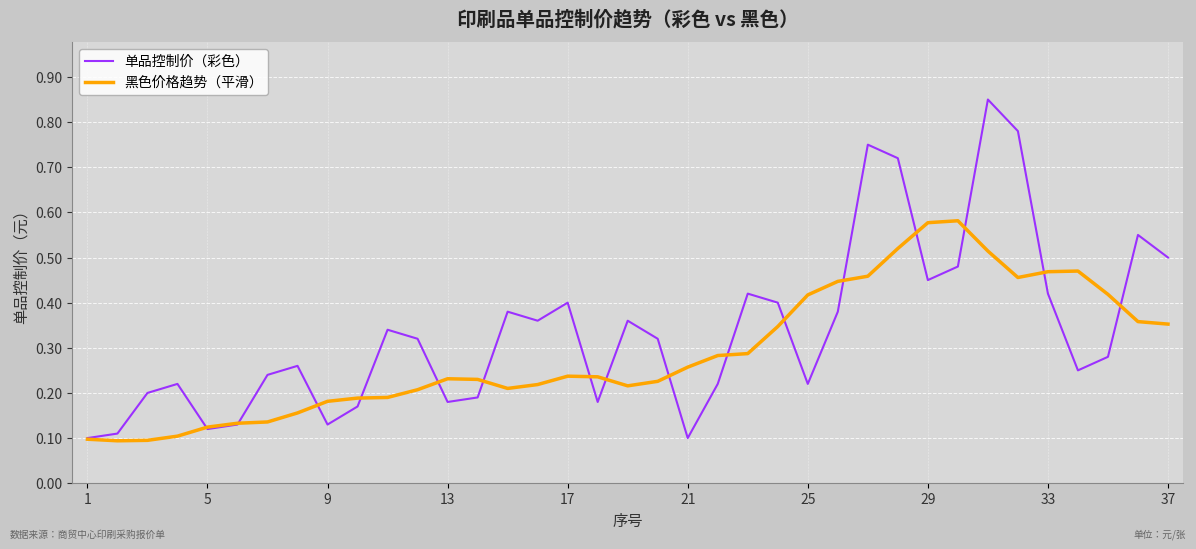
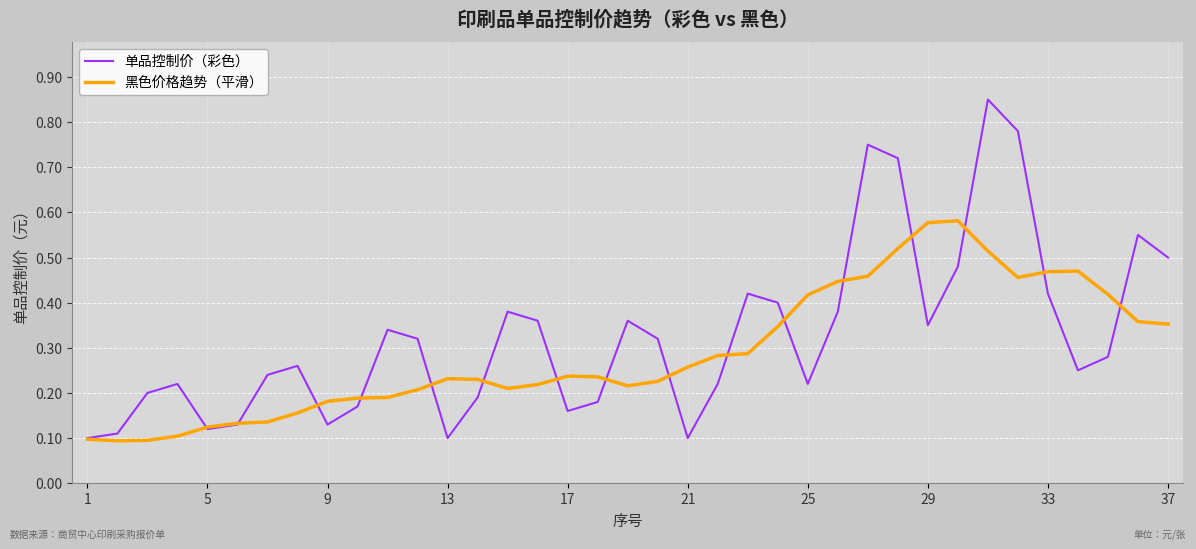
单品控制价（彩色）, 13: 0.18 -> 0.10
单品控制价（彩色）, 17: 0.40 -> 0.16
单品控制价（彩色）, 29: 0.45 -> 0.35
